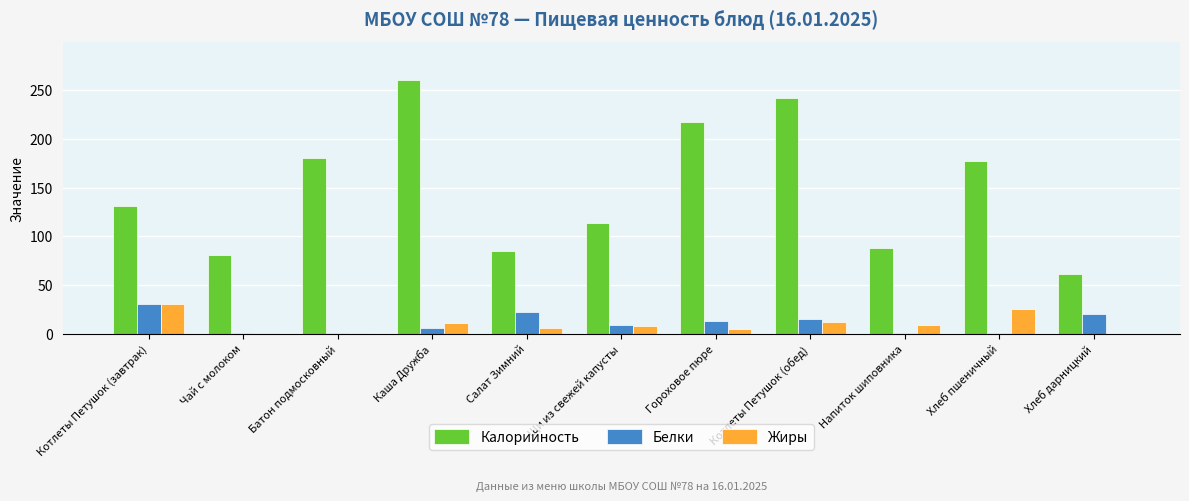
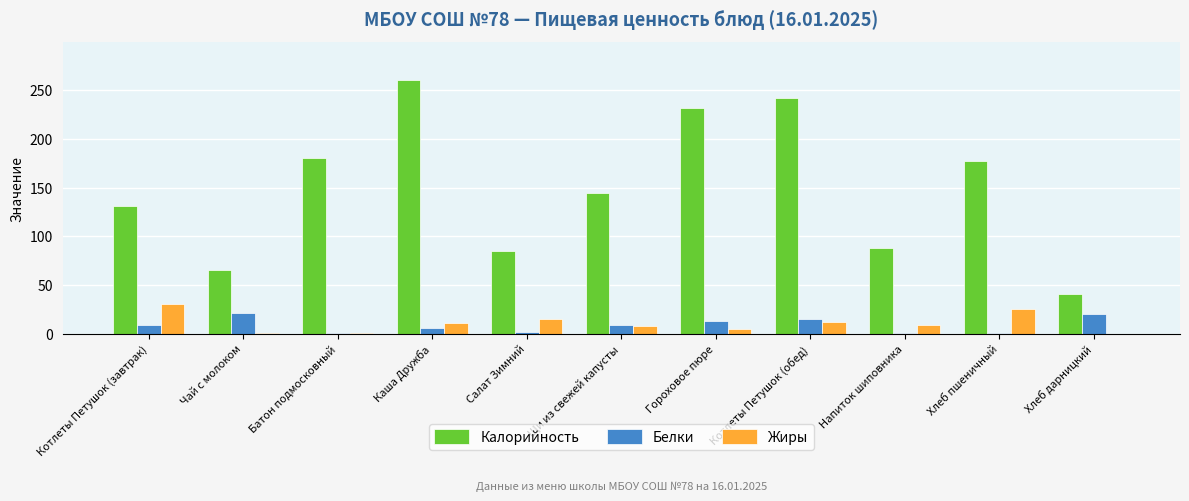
Белки, Котлеты Петушок (завтрак): 30 -> 10
Калорийность, Чай с молоком: 80 -> 70
Белки, Чай с молоком: 0 -> 20
Белки, Салат Зимний: 20 -> 0
Жиры, Салат Зимний: 10 -> 20
Калорийность, Щи из свежей капусты: 110 -> 140
Калорийность, Гороховое пюре: 220 -> 230
Калорийность, Хлеб дарницкий: 60 -> 40
